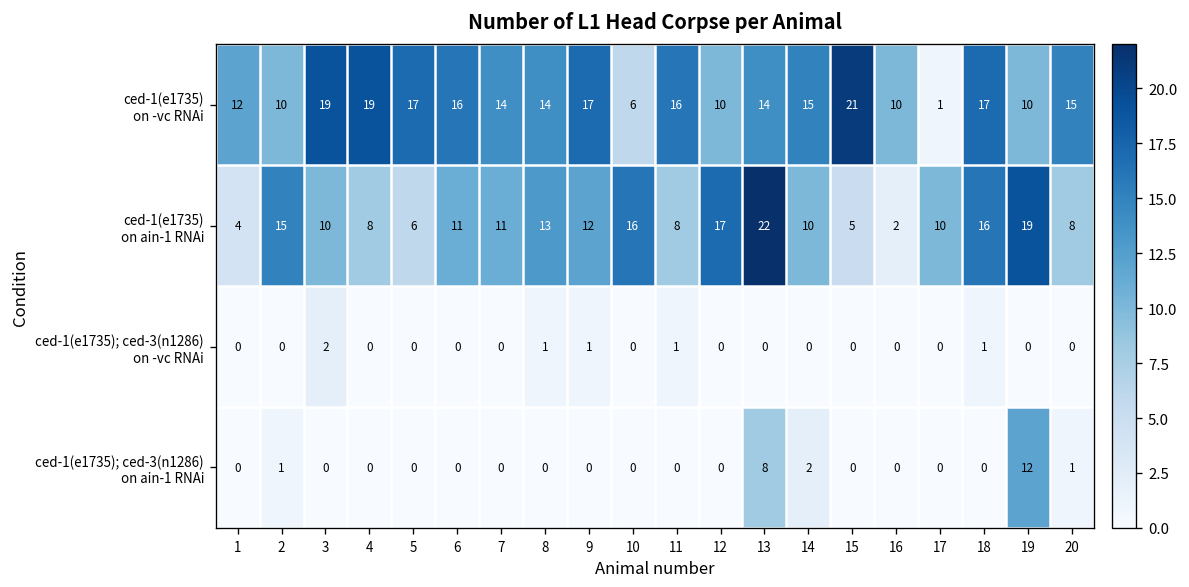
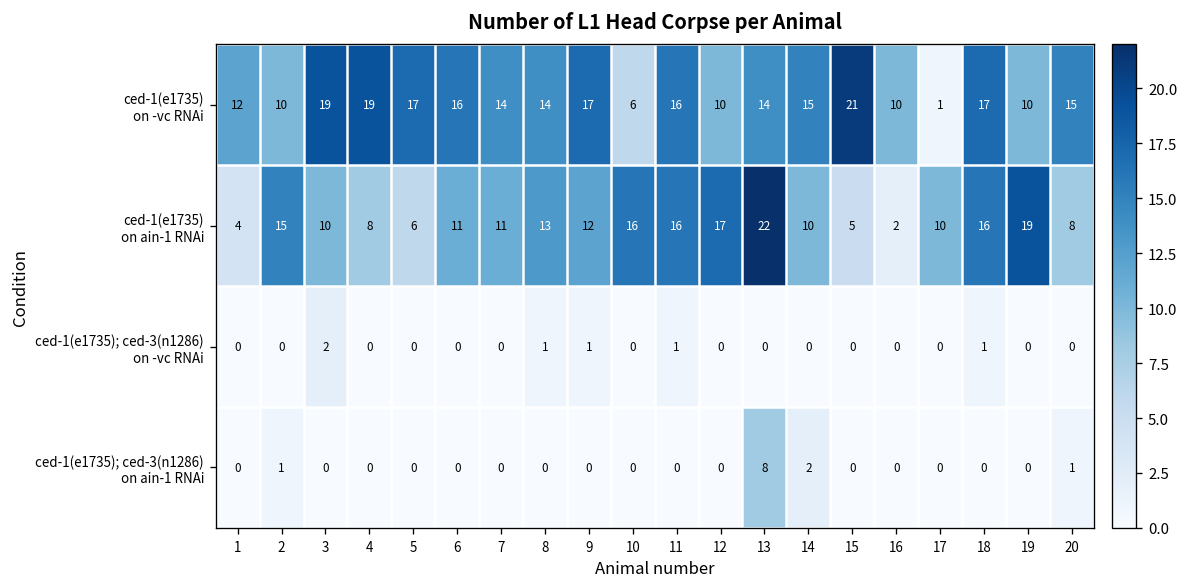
ced-1(e1735) on ain-1 RNAi, 11: 8 -> 16
ced-1(e1735); ced-3(n1286) on ain-1 RNAi, 19: 12 -> 0
